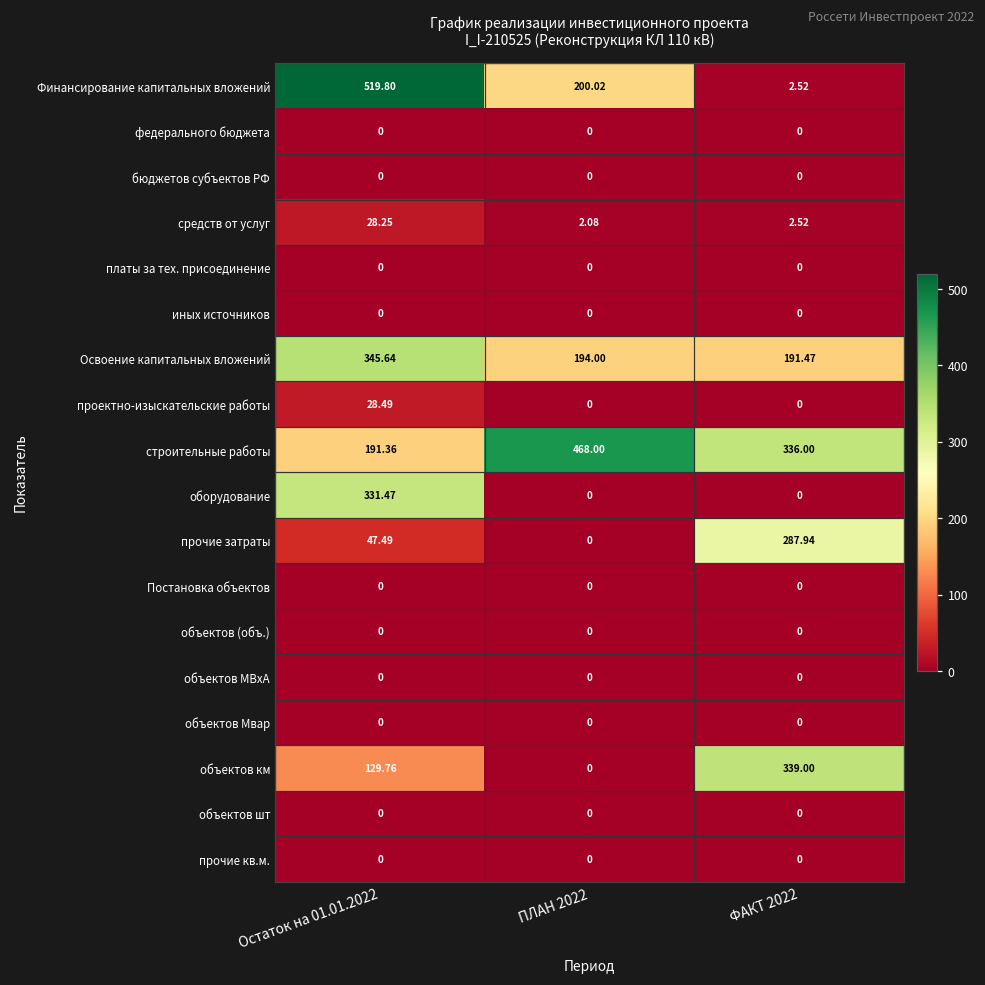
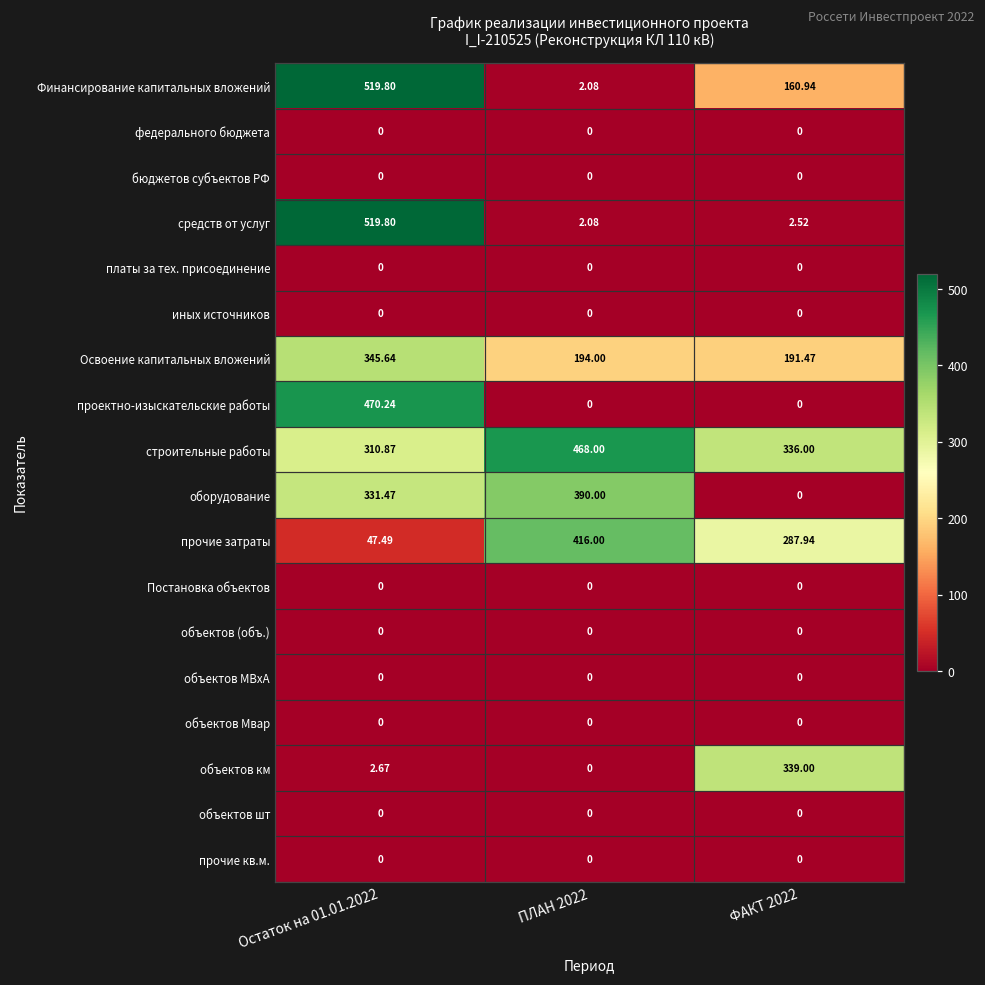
Финансирование капитальных вложений, ПЛАН 2022: 200.02 -> 2.08
Финансирование капитальных вложений, ФАКТ 2022: 2.52 -> 160.94
средств от услуг, Остаток на 01.01.2022: 28.25 -> 519.80
проектно-изыскательские работы, Остаток на 01.01.2022: 28.49 -> 470.24
строительные работы, Остаток на 01.01.2022: 191.36 -> 310.87
оборудование, ПЛАН 2022: 0 -> 390.00
прочие затраты, ПЛАН 2022: 0 -> 416.00
объектов км, Остаток на 01.01.2022: 129.76 -> 2.67
